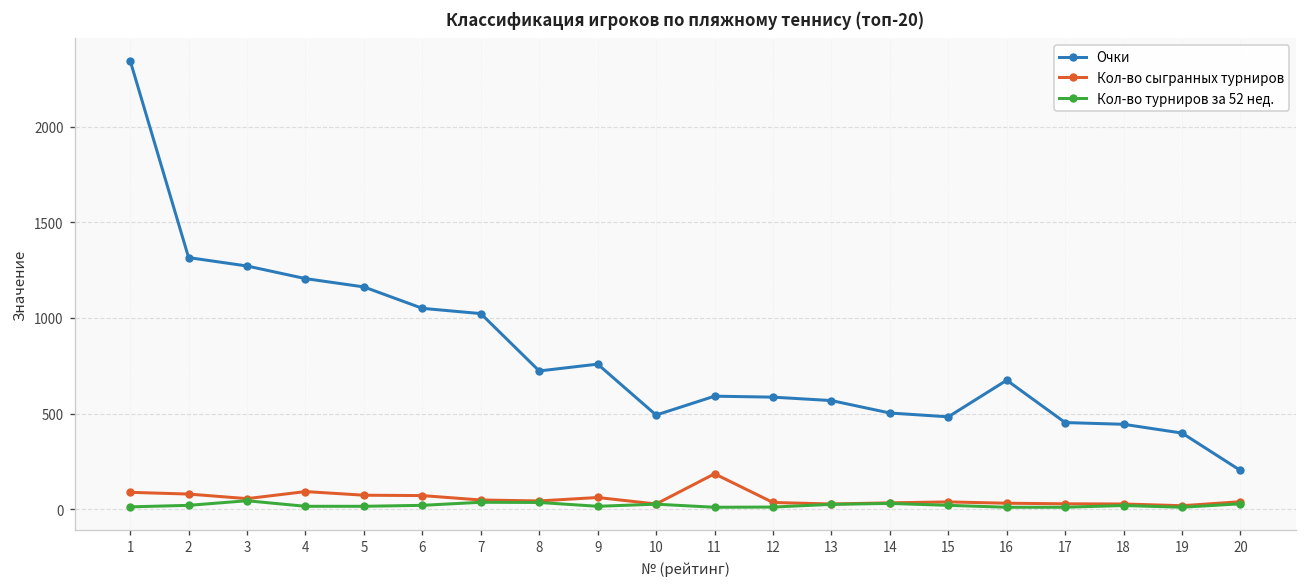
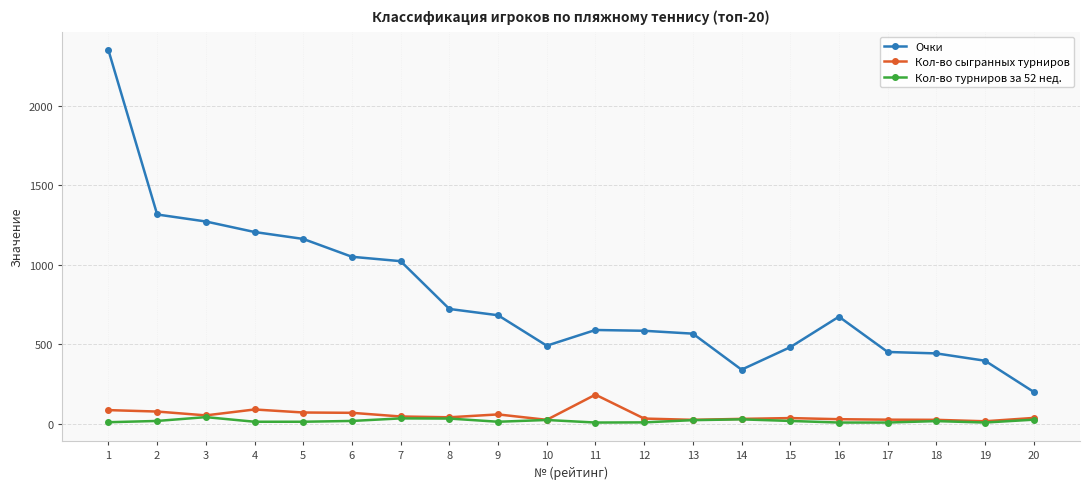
Очки, 9: 760 -> 680
Очки, 14: 500 -> 340
